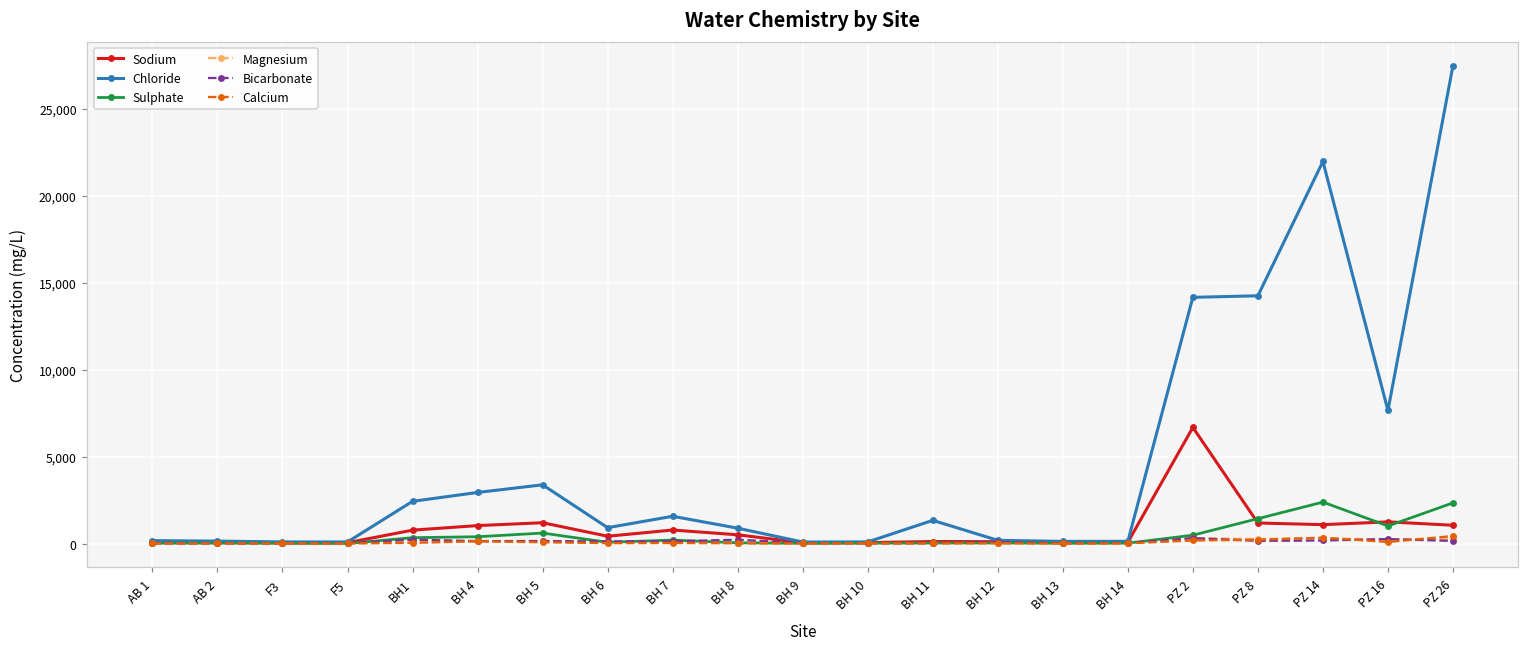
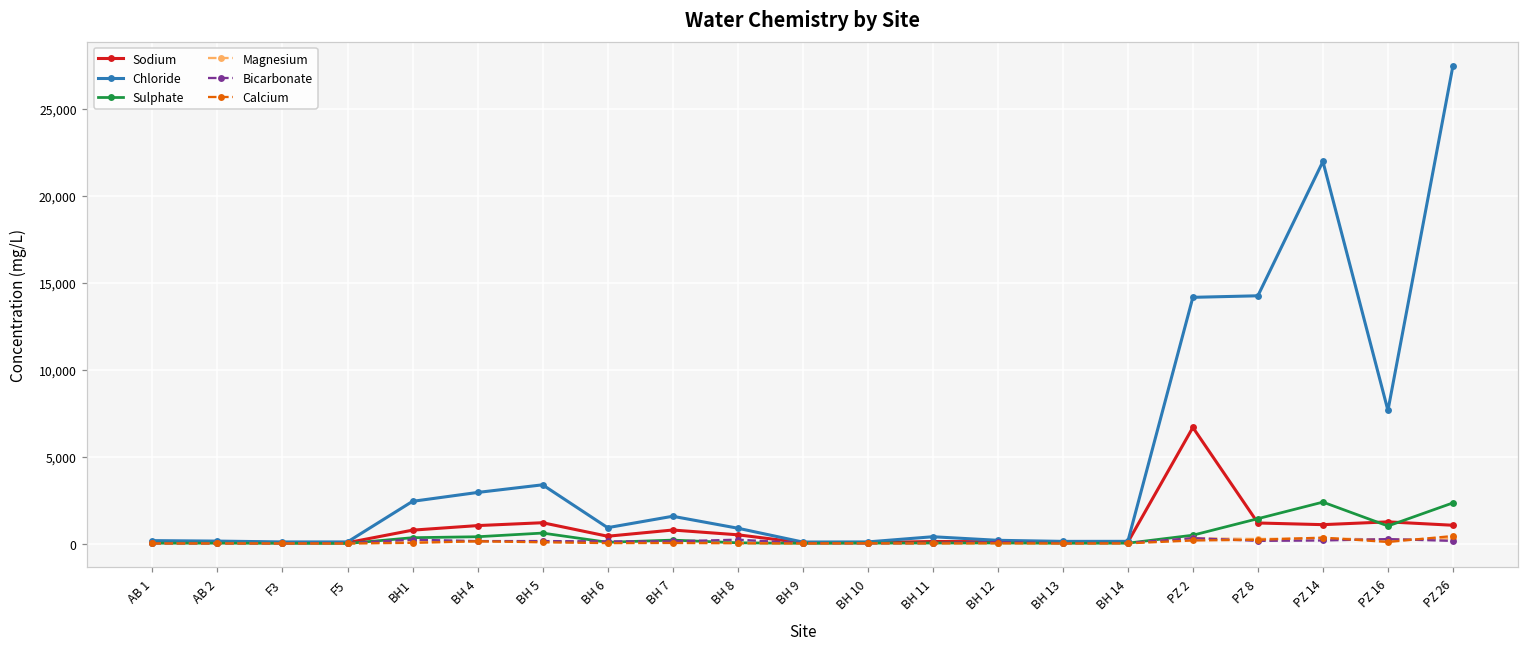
Chloride, BH 11: 1,300 -> 400
